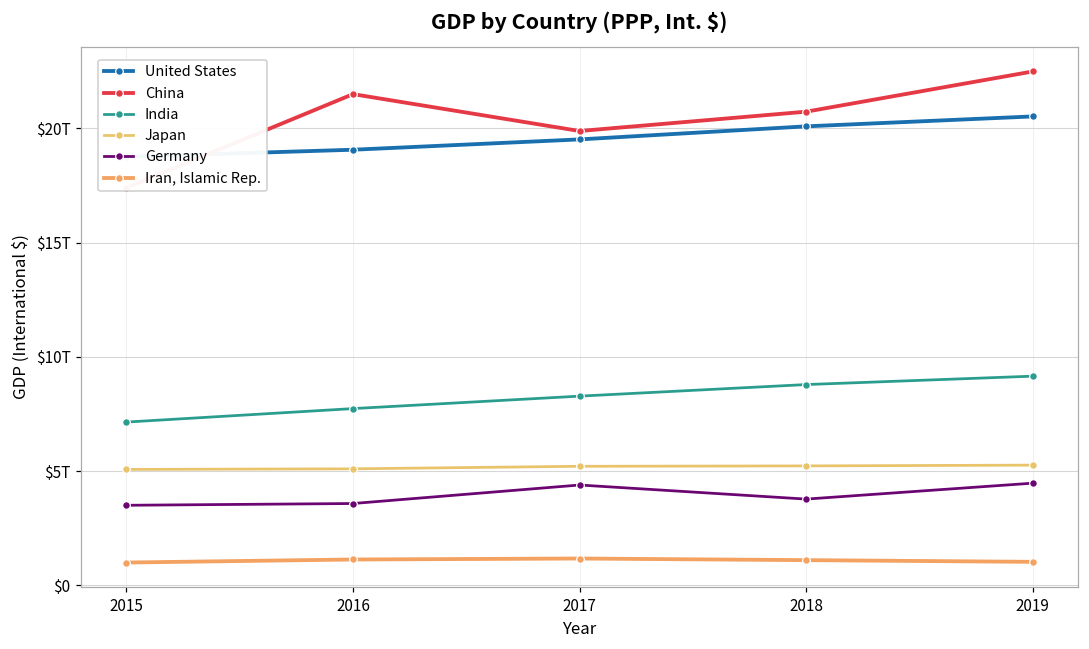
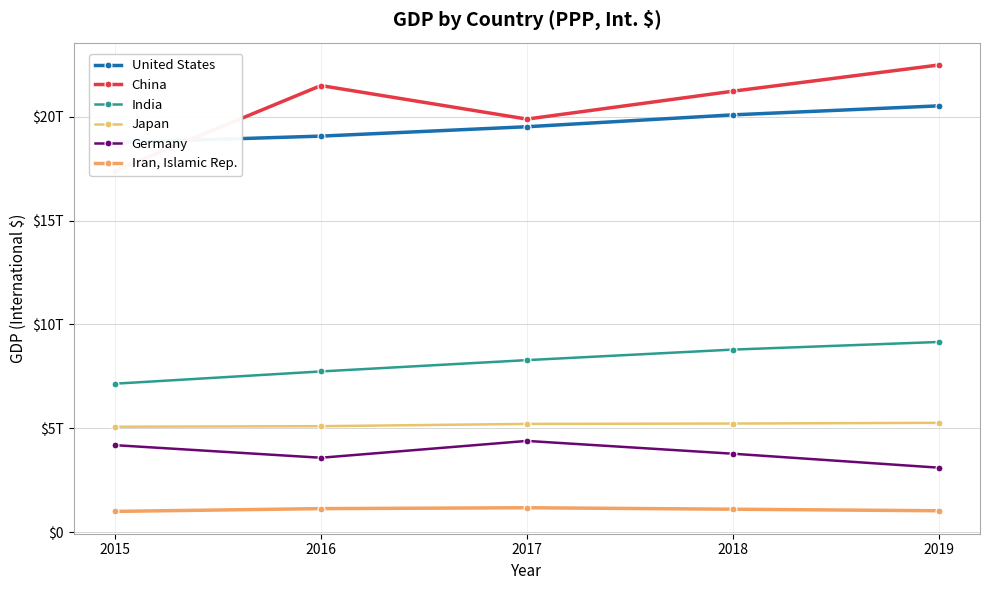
Germany, 2015: $3.5T -> $4.2T
China, 2018: $20.7T -> $21.2T
Germany, 2019: $4.5T -> $3.1T
